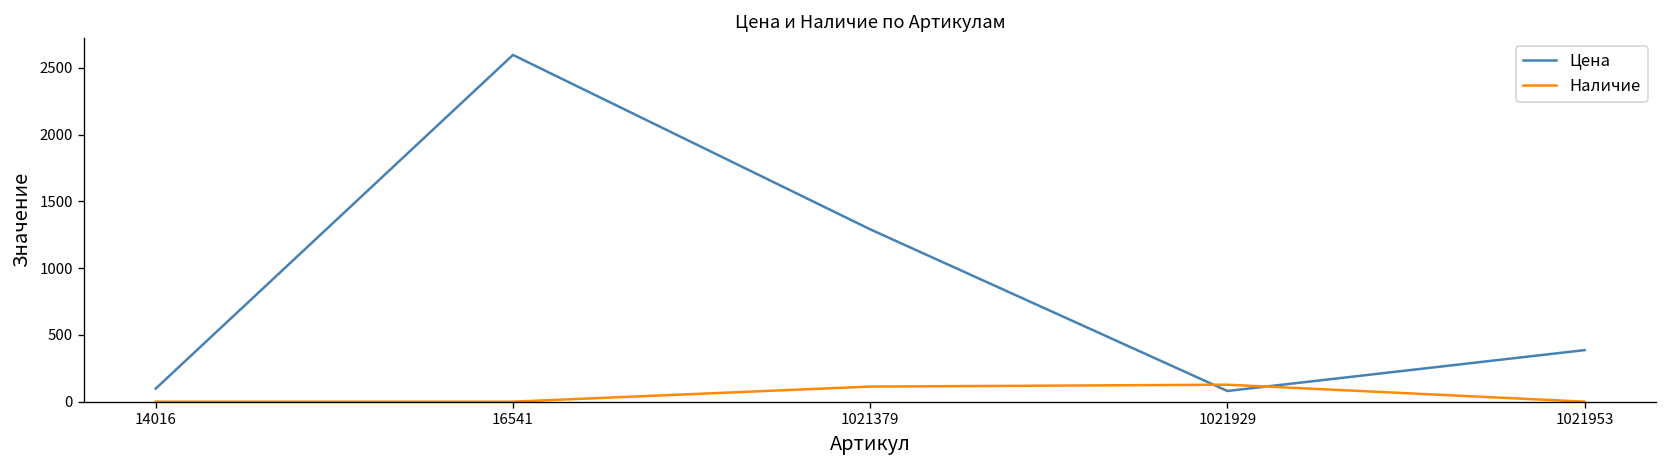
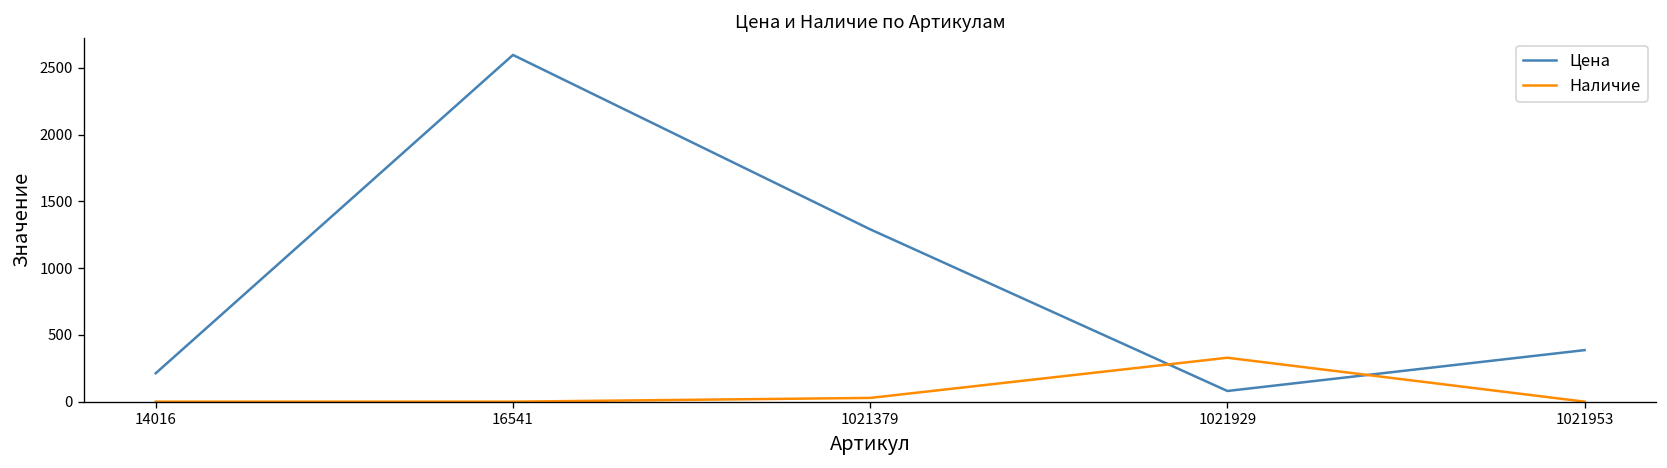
Цена, 14016: 100 -> 210
Наличие, 1021379: 110 -> 30
Наличие, 1021929: 130 -> 330
